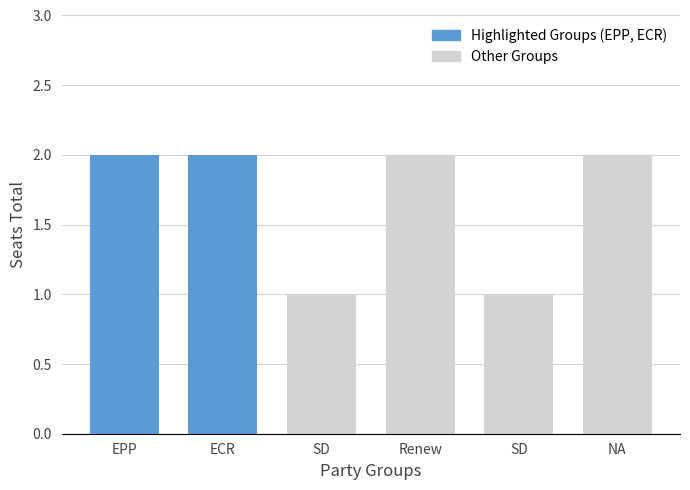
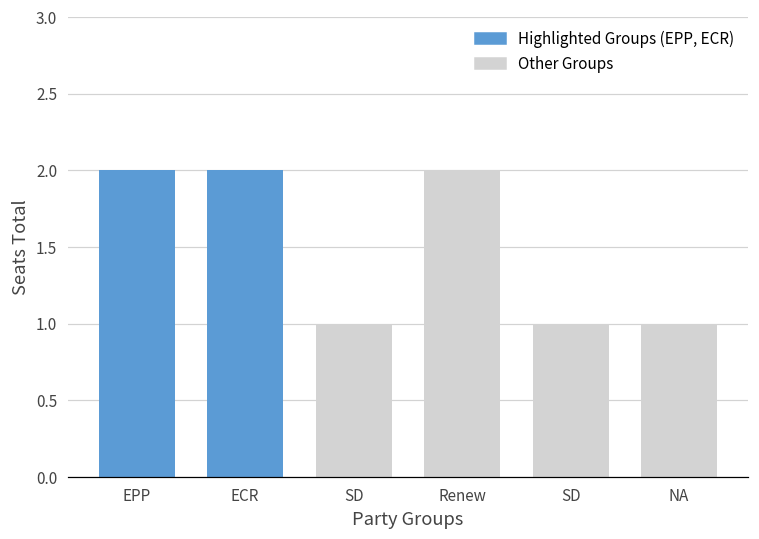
NA: 2 -> 1
